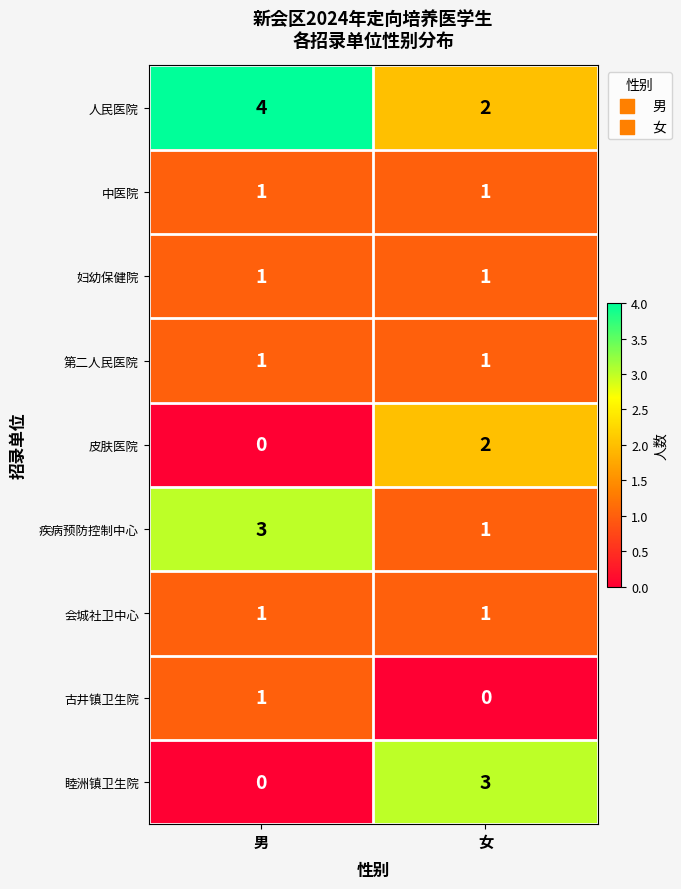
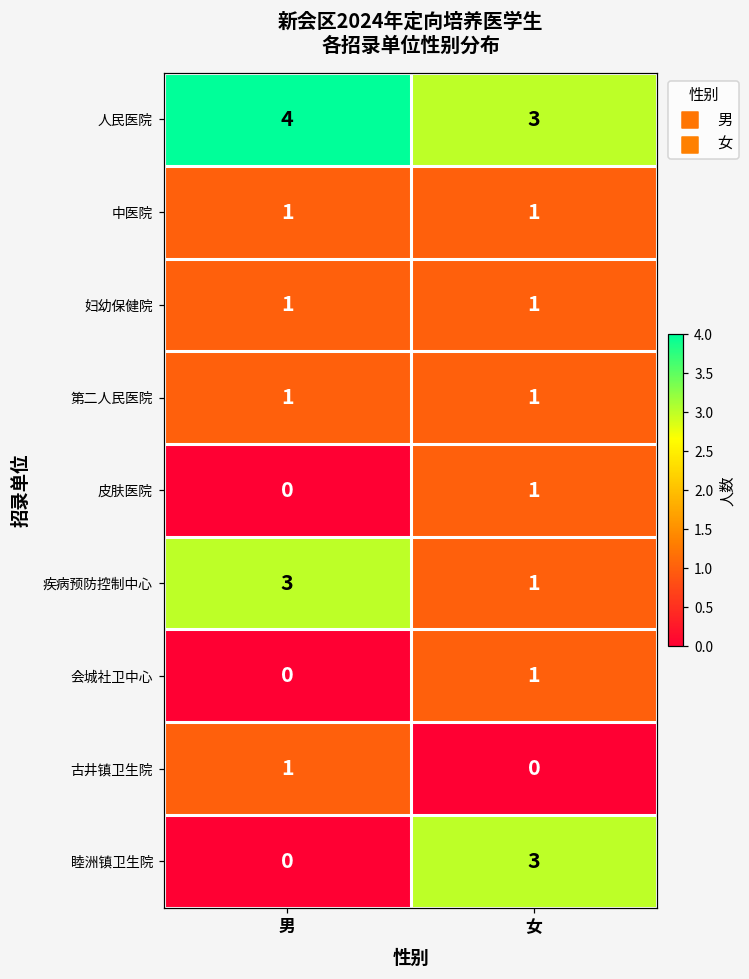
人民医院, 女: 2 -> 3
皮肤医院, 女: 2 -> 1
会城社卫中心, 男: 1 -> 0
